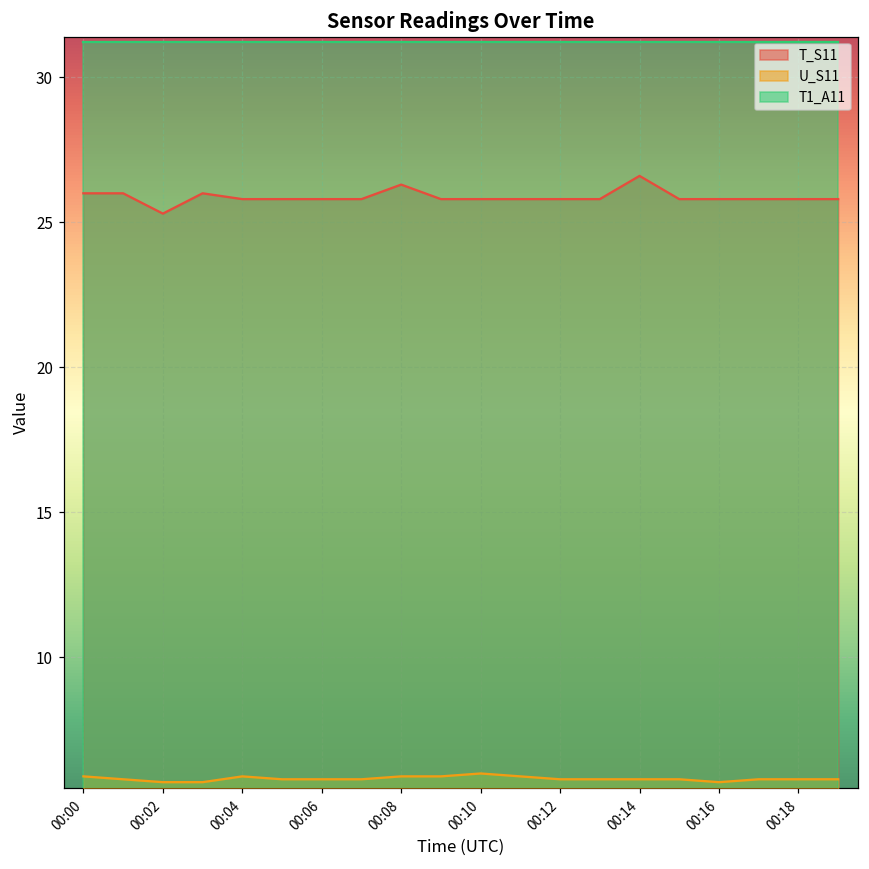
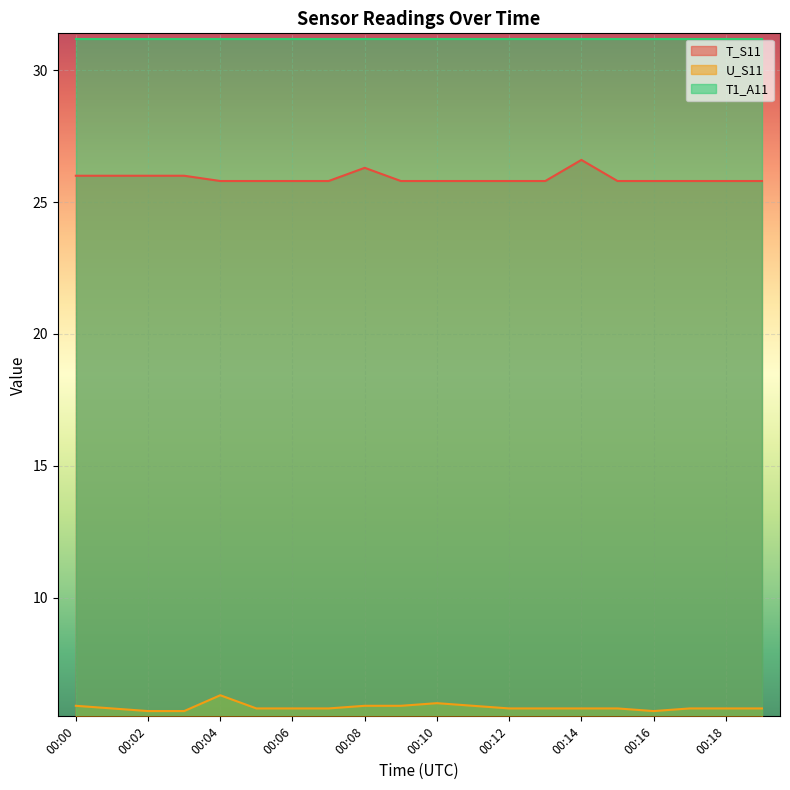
T_S11, 00:02: 25.3 -> 26.0
U_S11, 00:04: 5.9 -> 6.3
